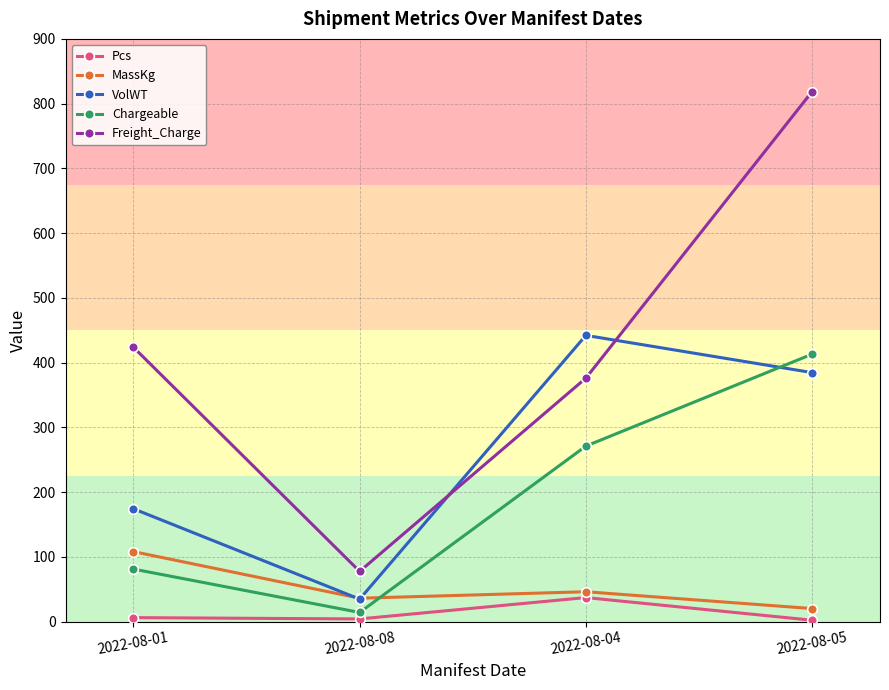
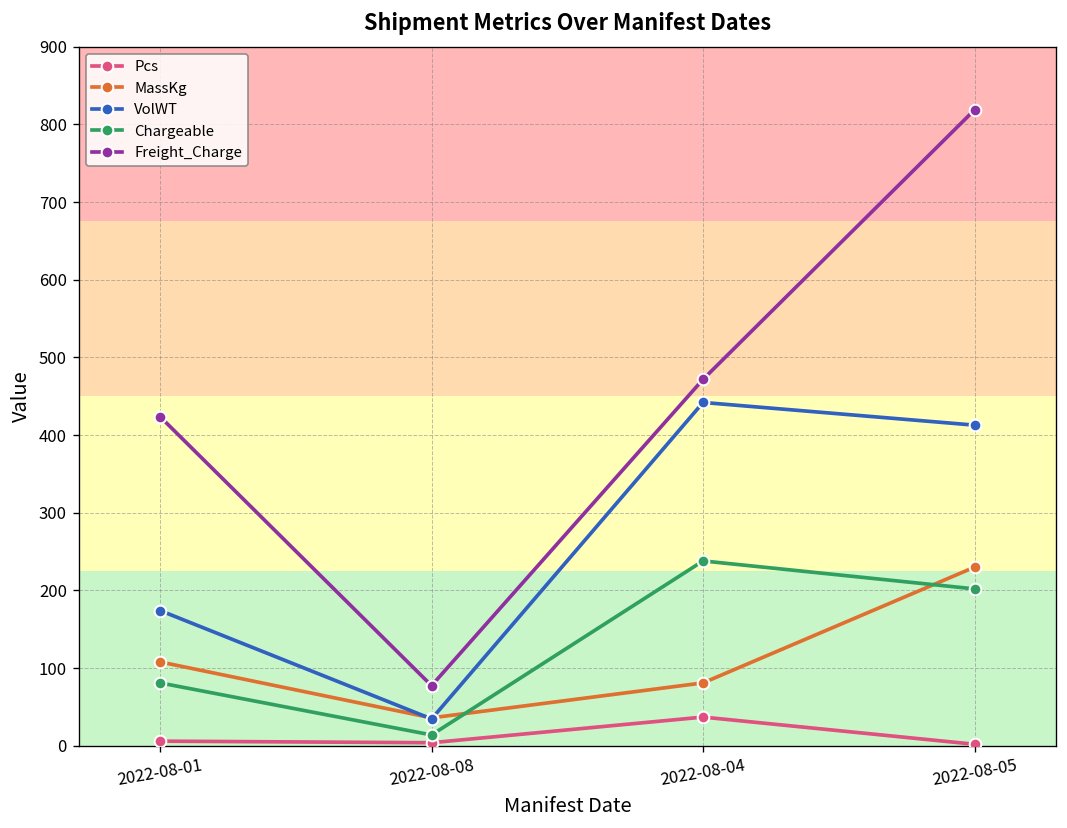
MassKg, 2022-08-04: 50 -> 80
Chargeable, 2022-08-04: 270 -> 240
Freight_Charge, 2022-08-04: 380 -> 470
MassKg, 2022-08-05: 20 -> 230
VolWT, 2022-08-05: 380 -> 410
Chargeable, 2022-08-05: 410 -> 200
